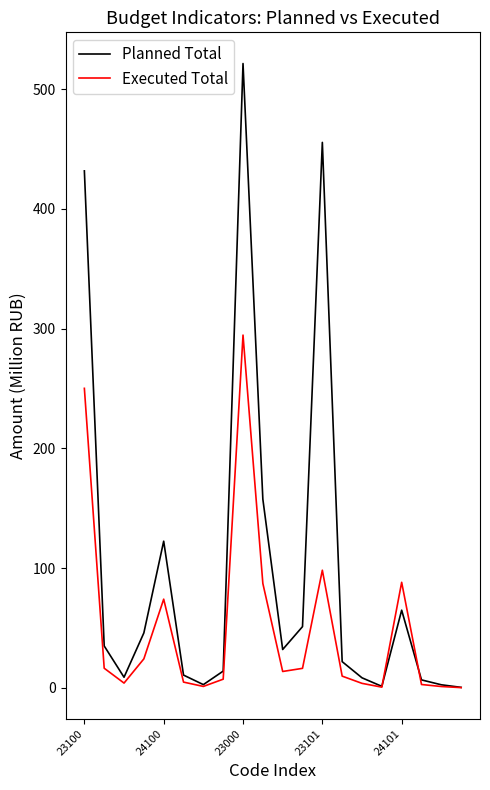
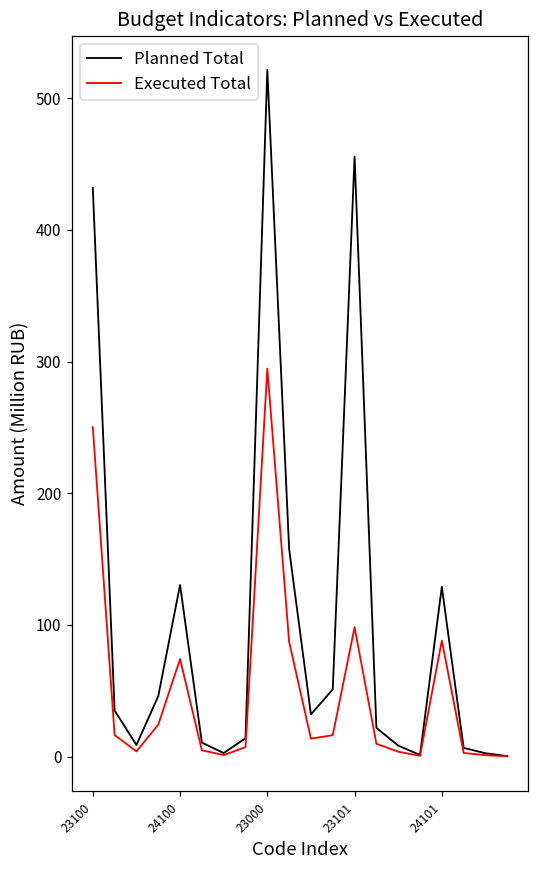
Planned Total, 24100: 122 -> 130
Planned Total, 24101: 65 -> 129
